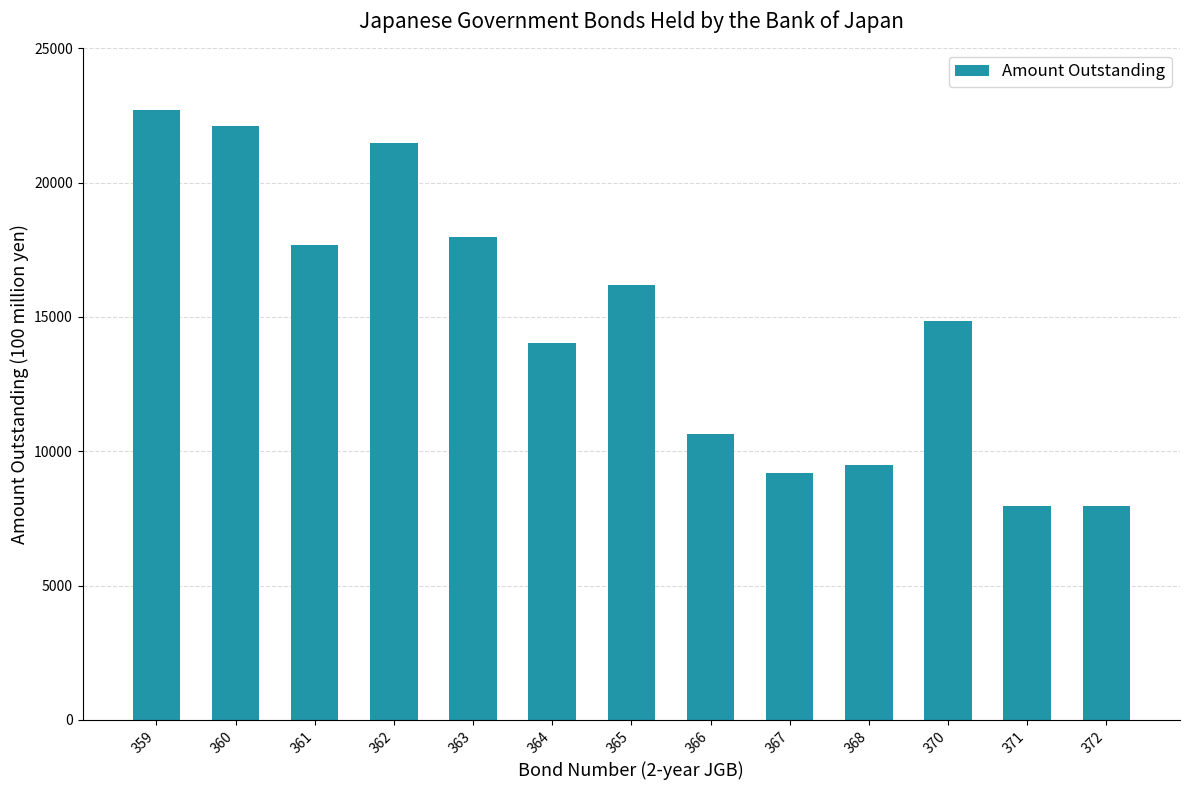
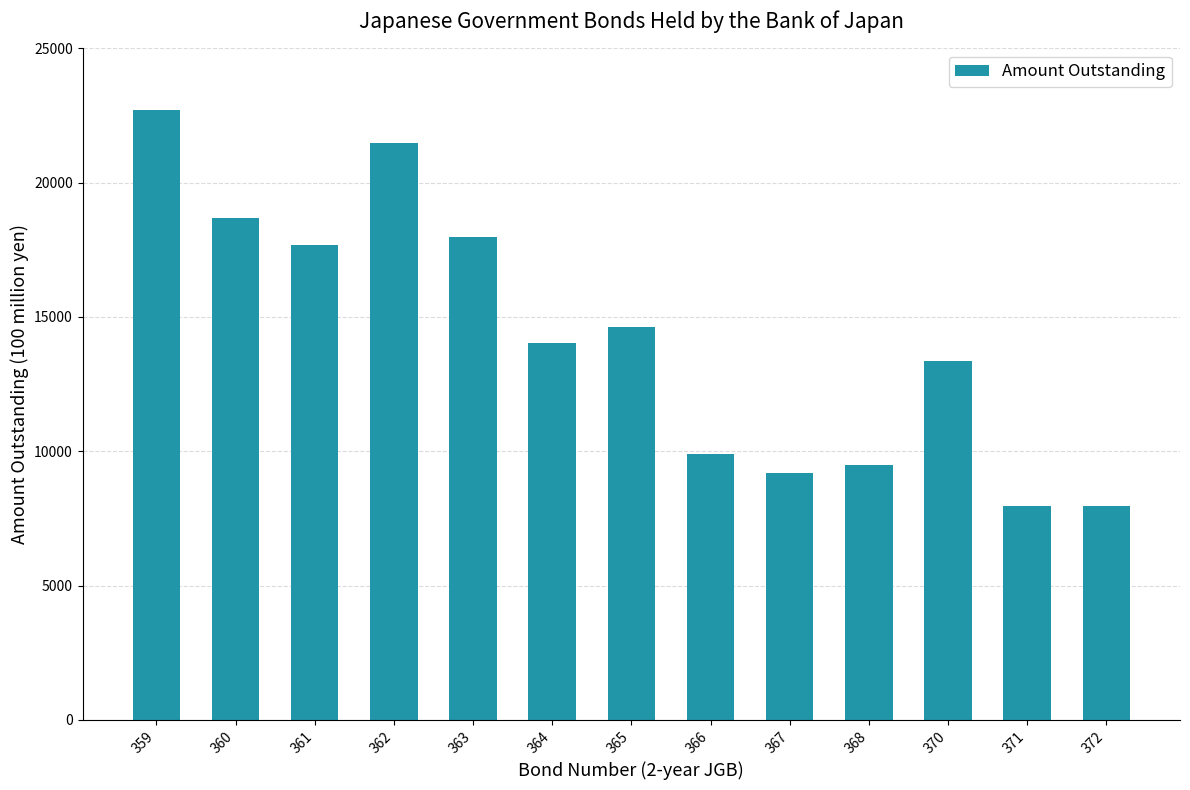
360: 22100 -> 18700
365: 16200 -> 14600
366: 10600 -> 9900
370: 14900 -> 13300
